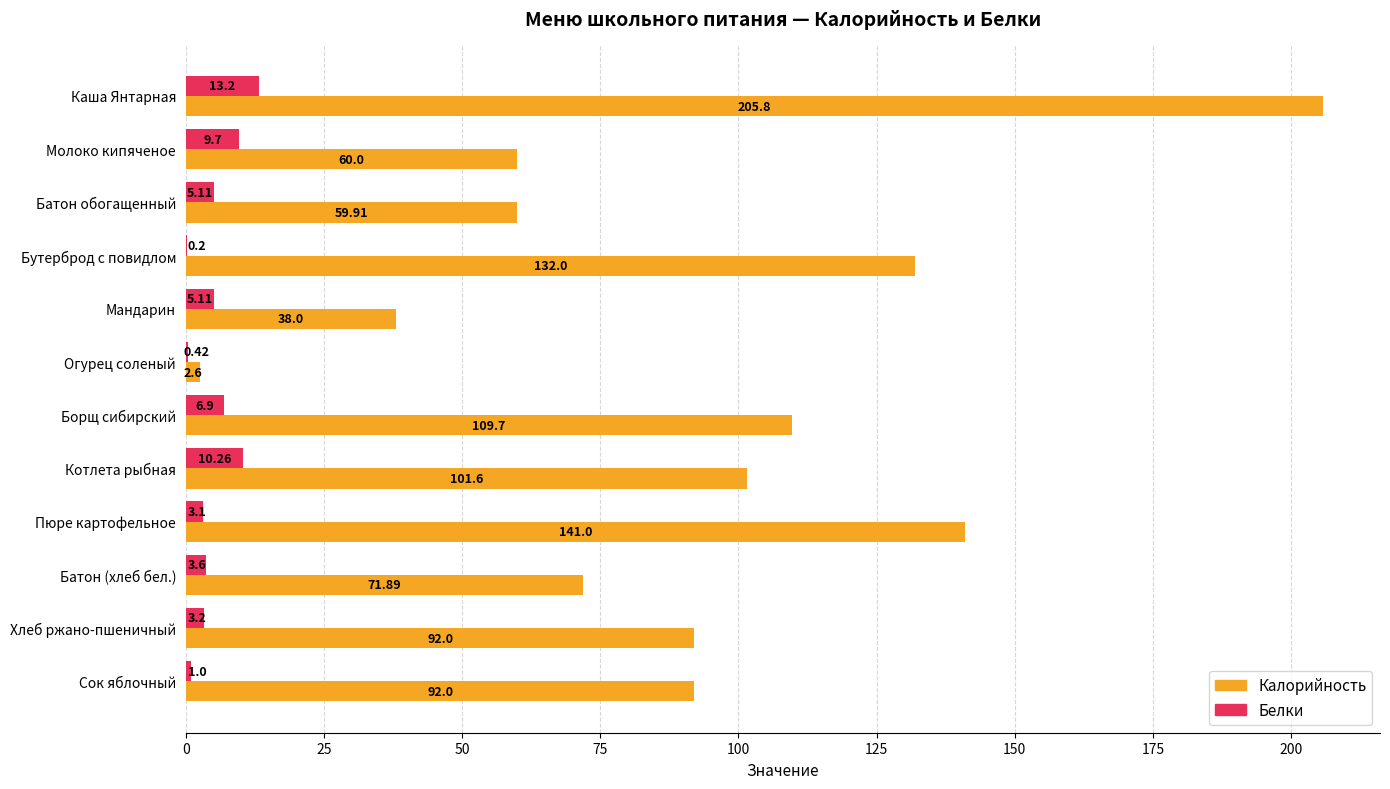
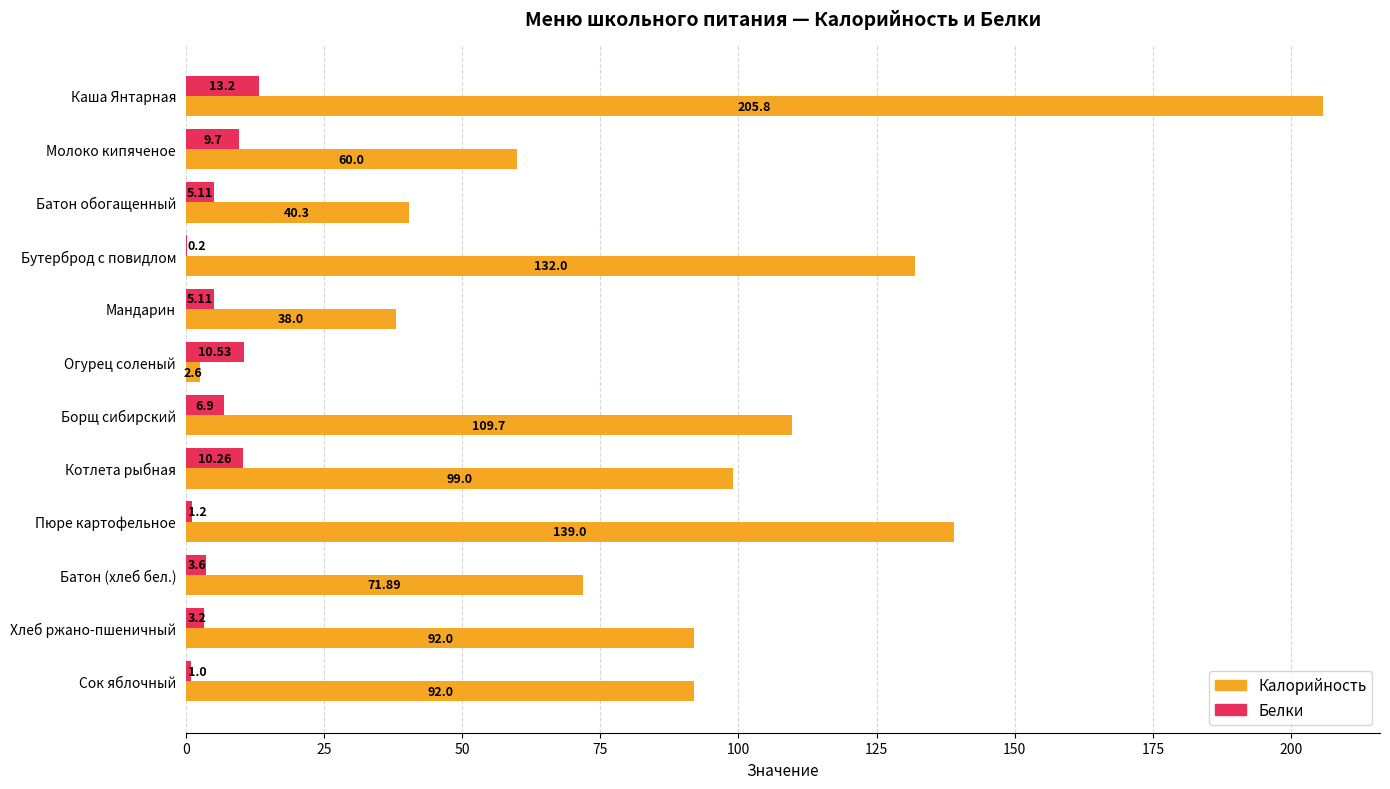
Калорийность, Батон обогащенный: 59.91 -> 40.3
Белки, Огурец соленый: 0.42 -> 10.53
Калорийность, Котлета рыбная: 101.6 -> 99.0
Белки, Пюре картофельное: 3.1 -> 1.2
Калорийность, Пюре картофельное: 141.0 -> 139.0
